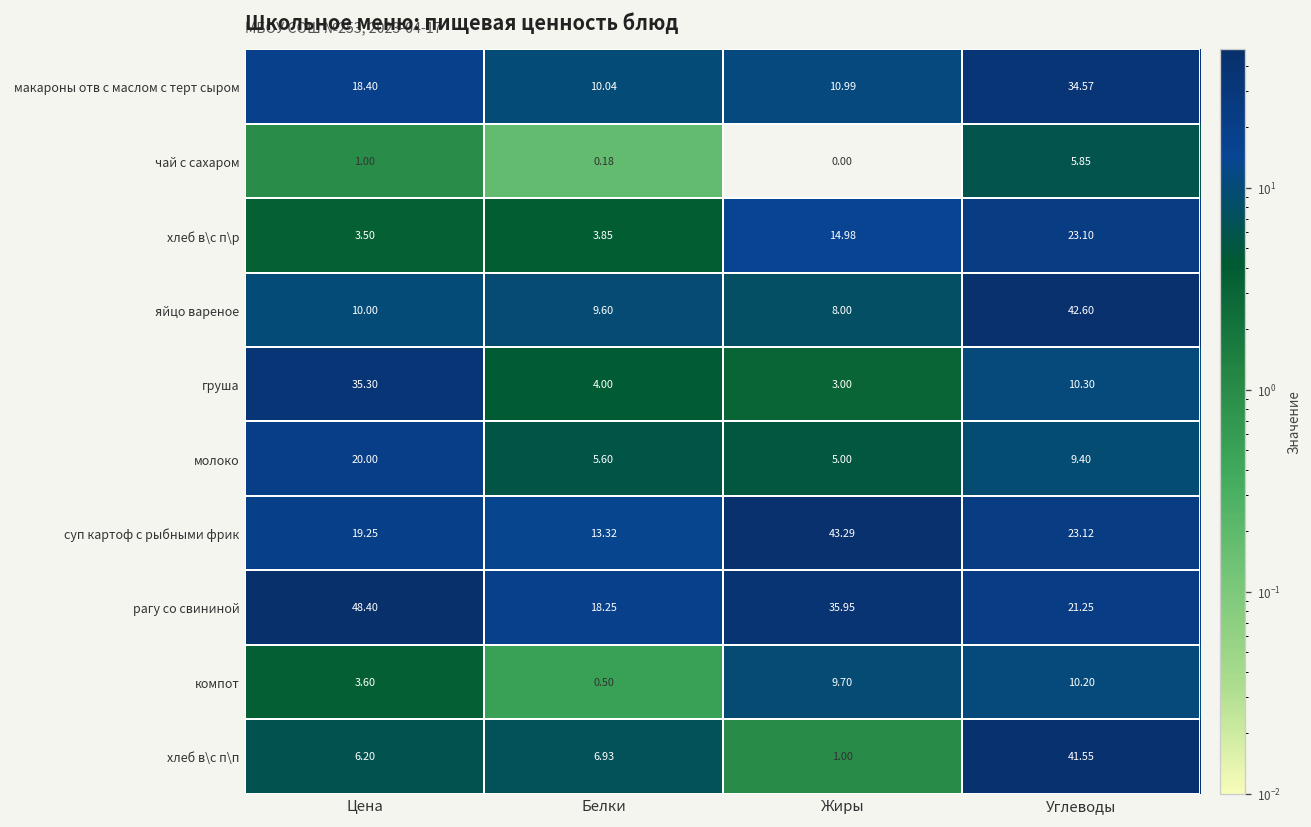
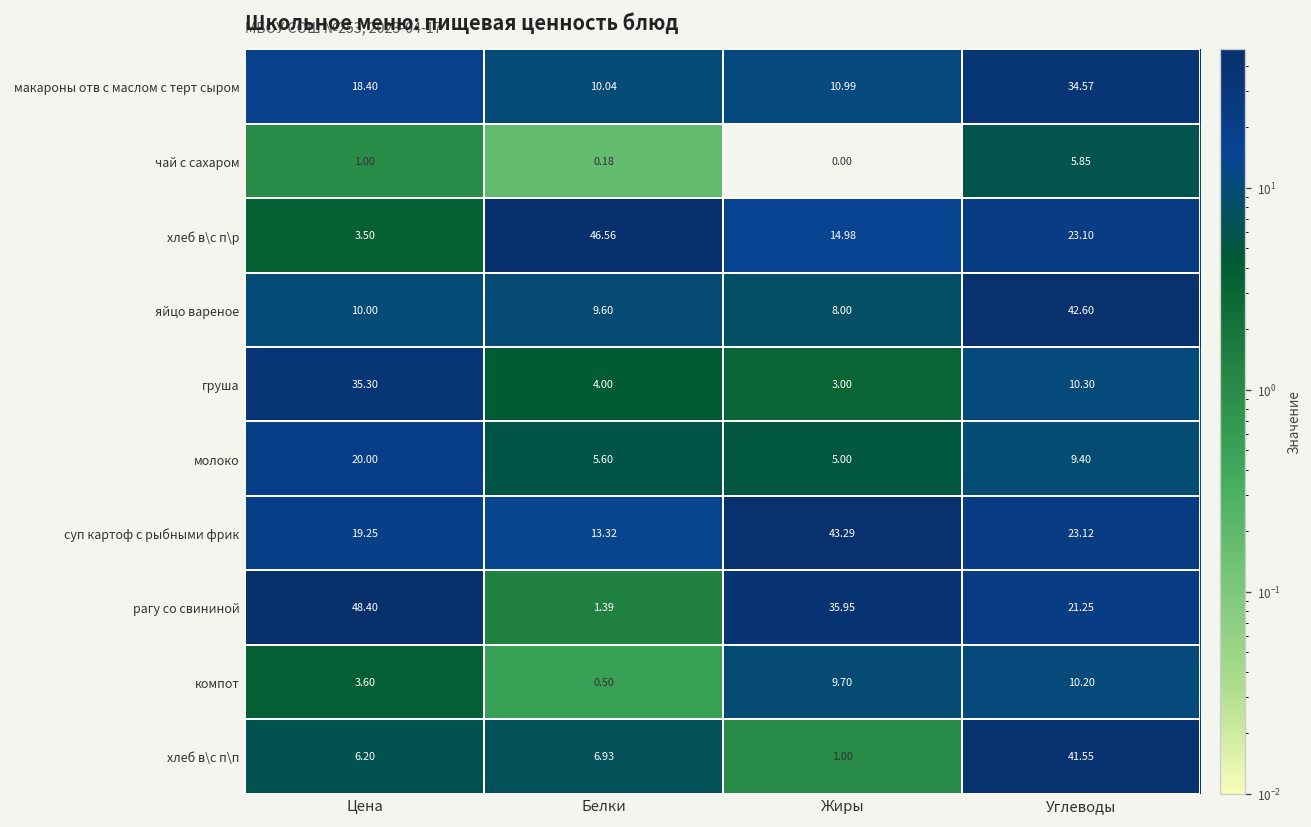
хлеб в\с п\р, Белки: 3.85 -> 46.56
рагу со свининой, Белки: 18.25 -> 1.39
